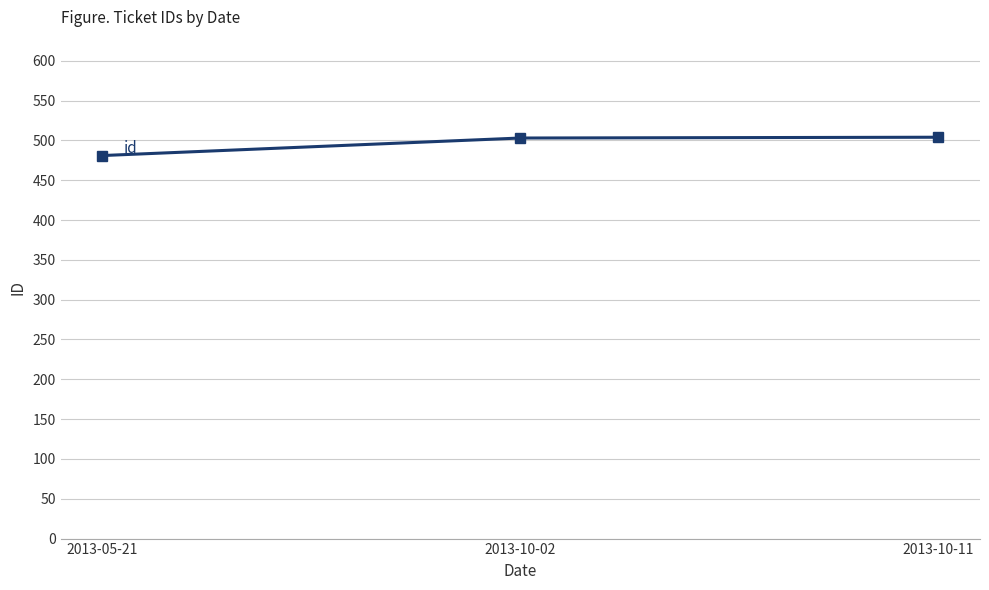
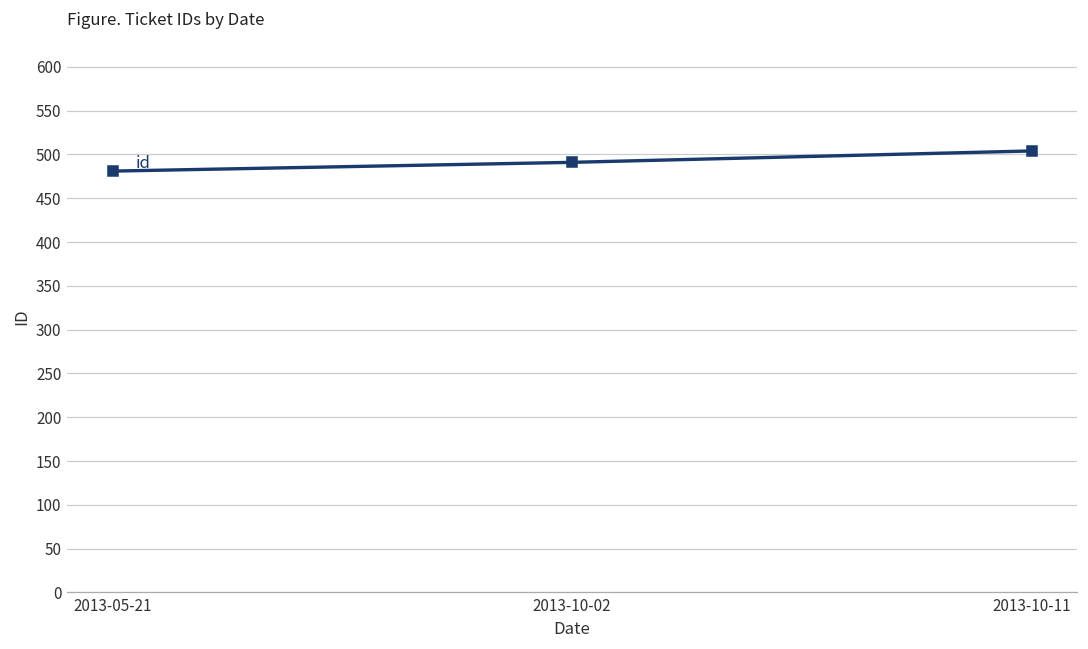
2013-10-02: 500 -> 490
